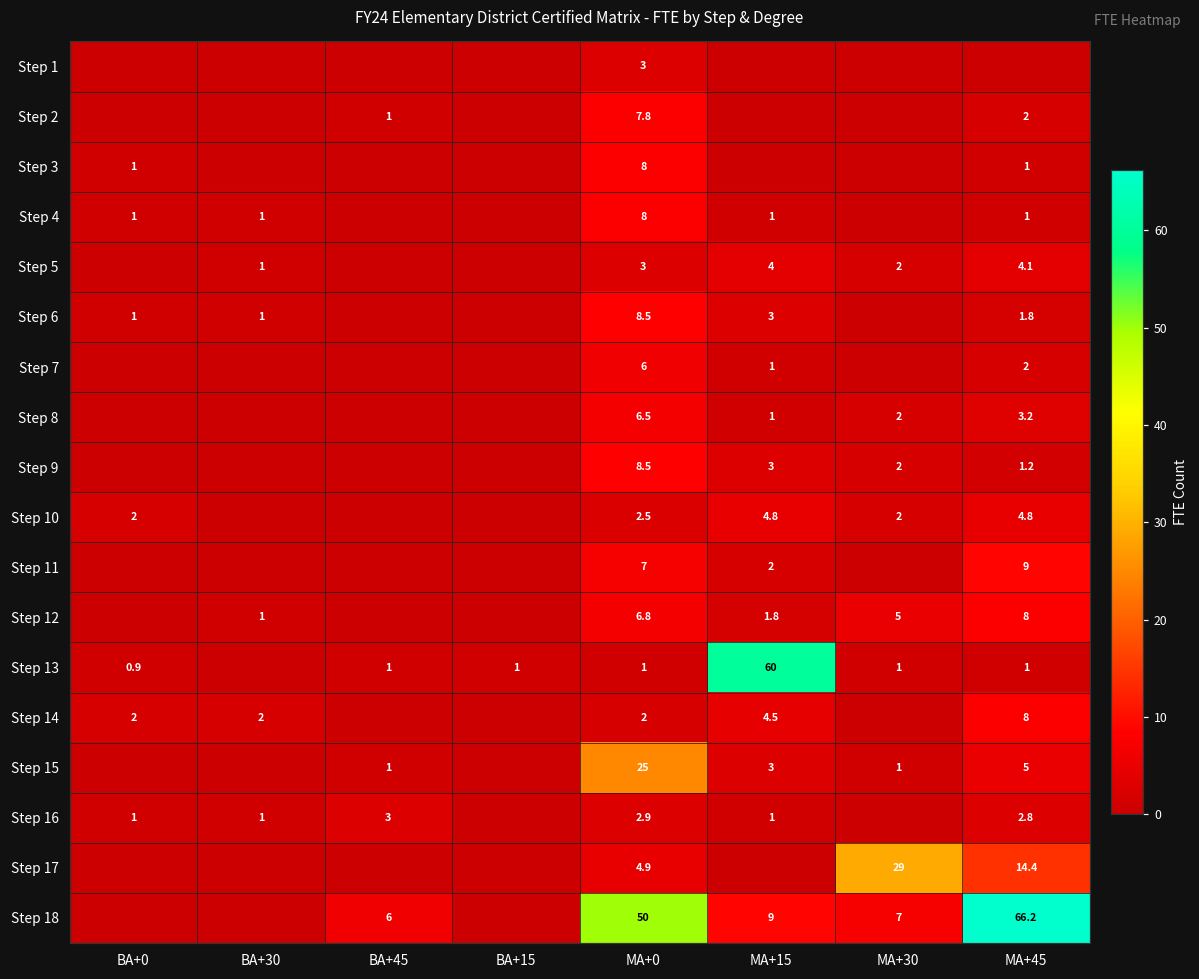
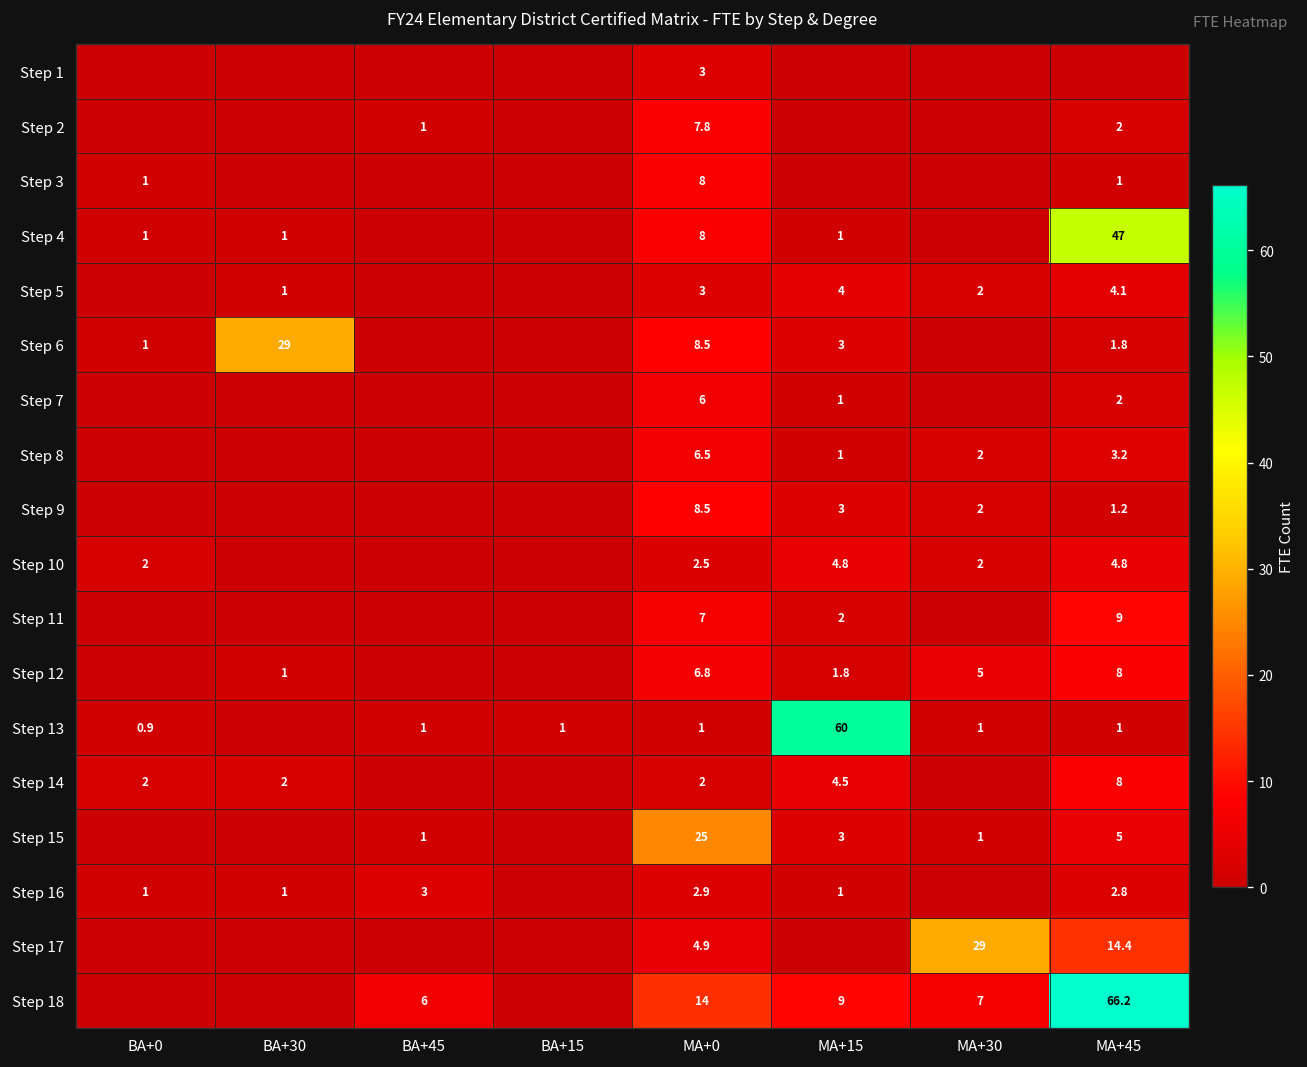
Step 4, MA+45: 1 -> 47
Step 6, BA+30: 1 -> 29
Step 18, MA+0: 50 -> 14
